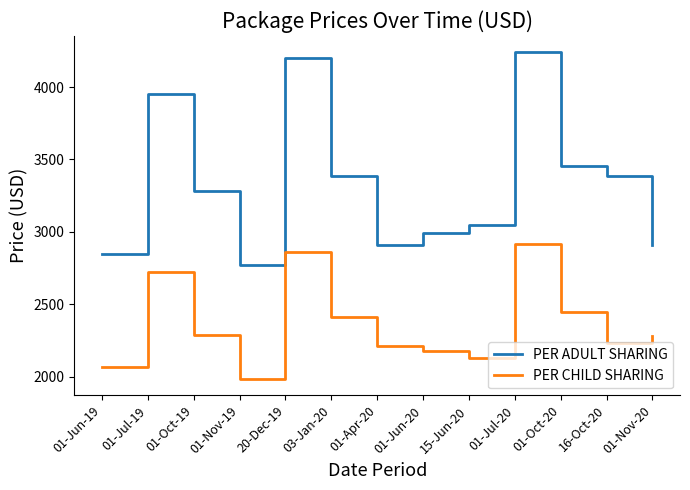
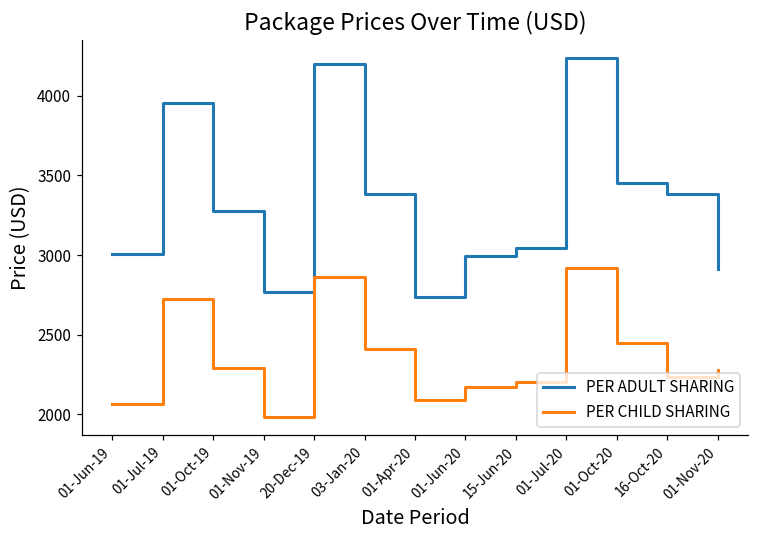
PER ADULT SHARING, 01-Jun-19: 2850 -> 3000
PER ADULT SHARING, 01-Apr-20: 2910 -> 2730
PER CHILD SHARING, 01-Apr-20: 2210 -> 2090
PER CHILD SHARING, 15-Jun-20: 2130 -> 2210
